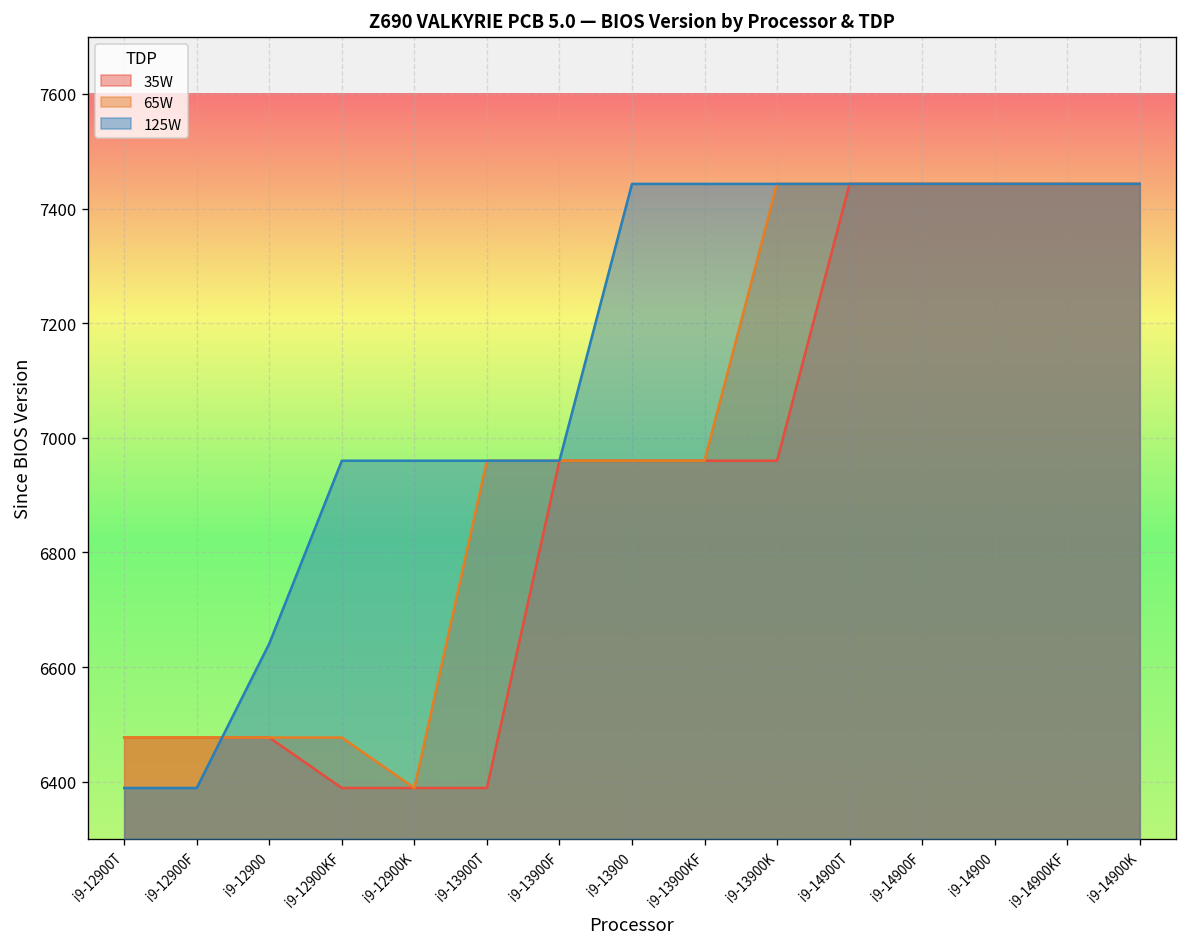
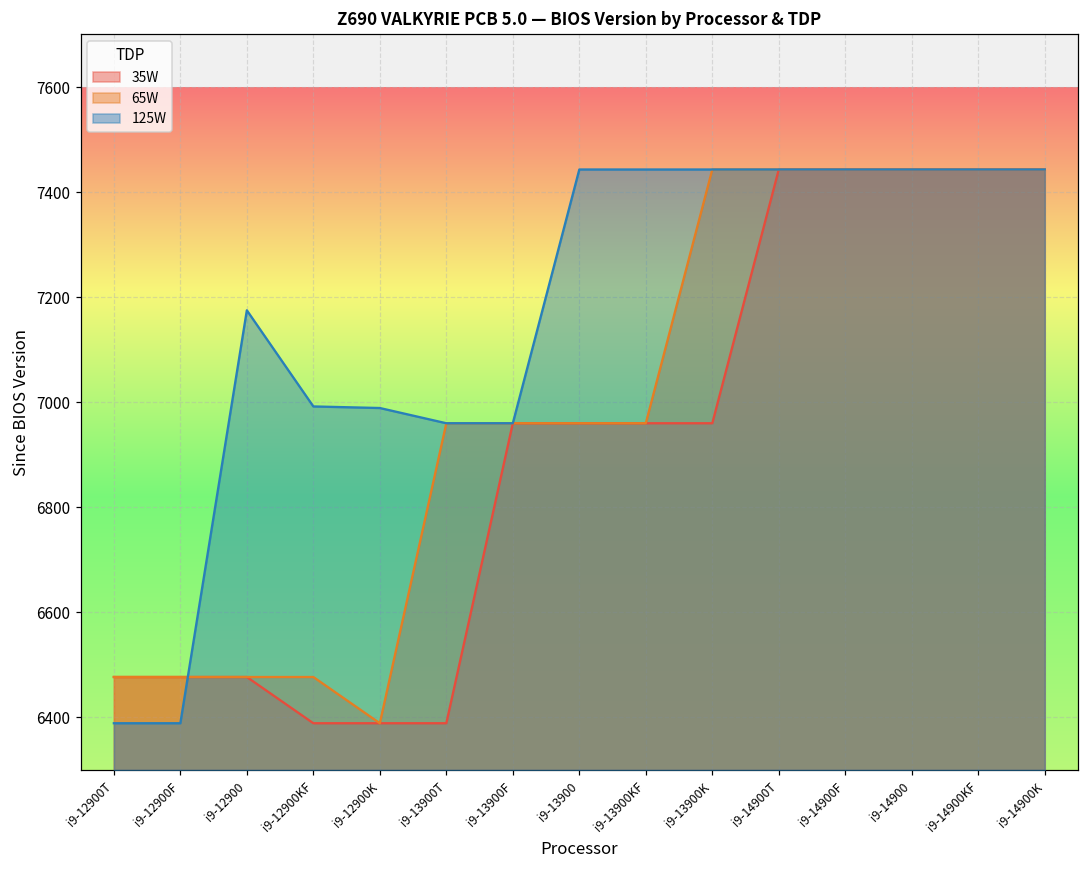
125W, i9-12900: 6640 -> 7180
125W, i9-12900KF: 6960 -> 6990
125W, i9-12900K: 6960 -> 6990
